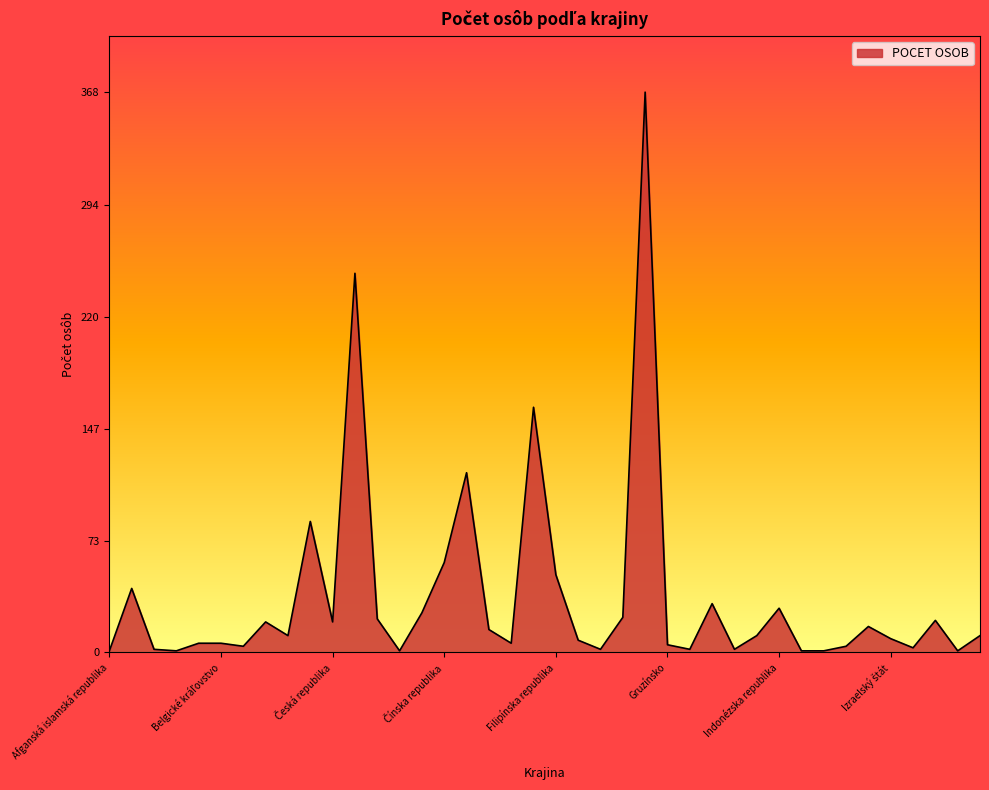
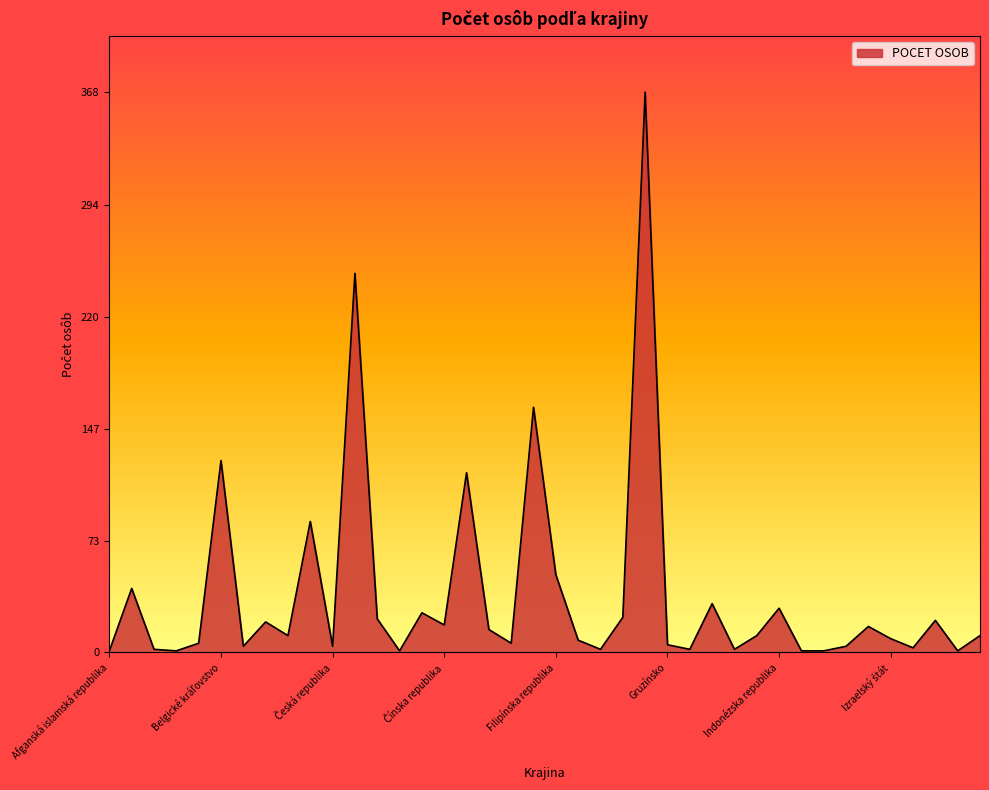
Belgické kráľovstvo: 6 -> 126
Česká republika: 20 -> 4
Čínska republika: 59 -> 18
